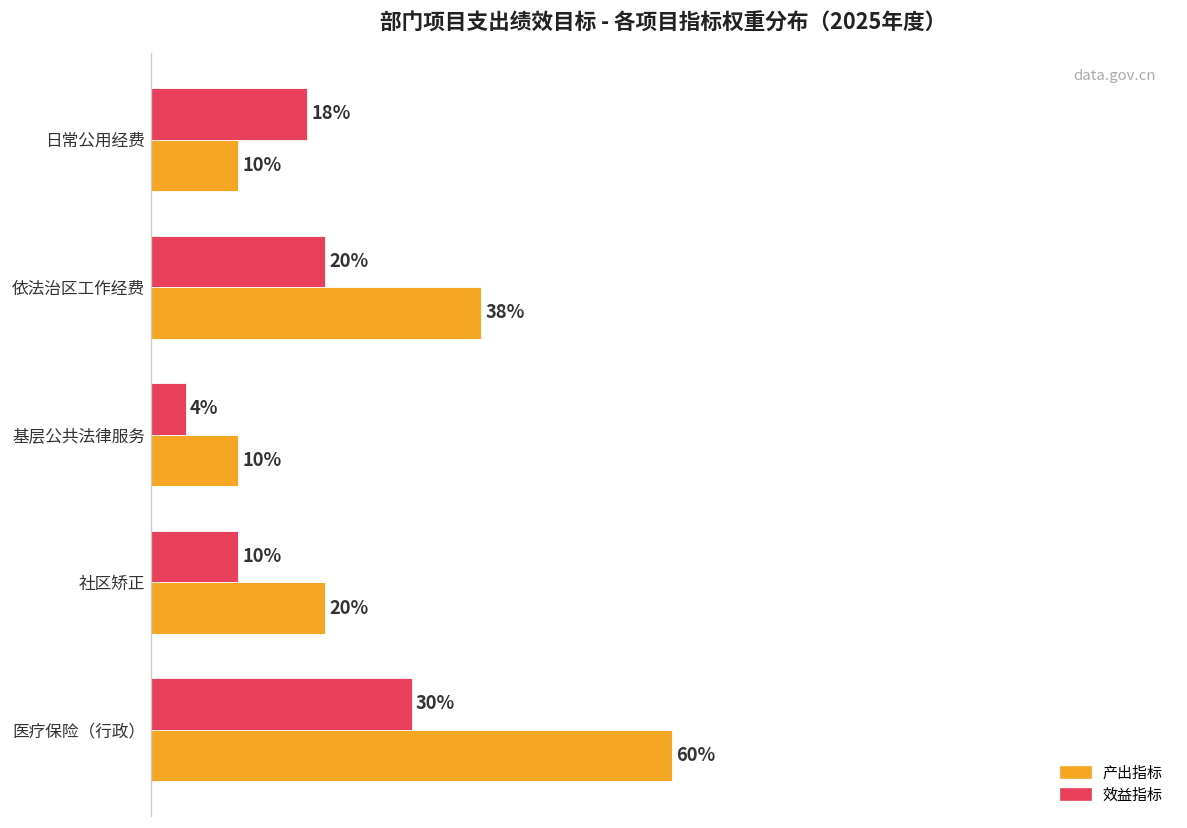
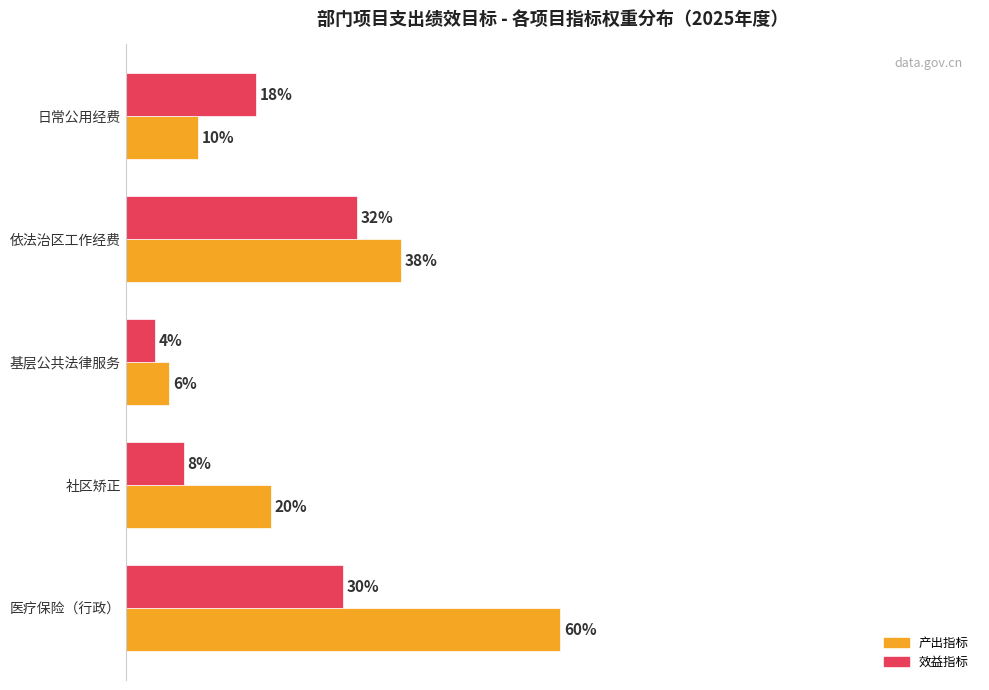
效益指标, 依法治区工作经费: 20% -> 32%
产出指标, 基层公共法律服务: 10% -> 6%
效益指标, 社区矫正: 10% -> 8%
